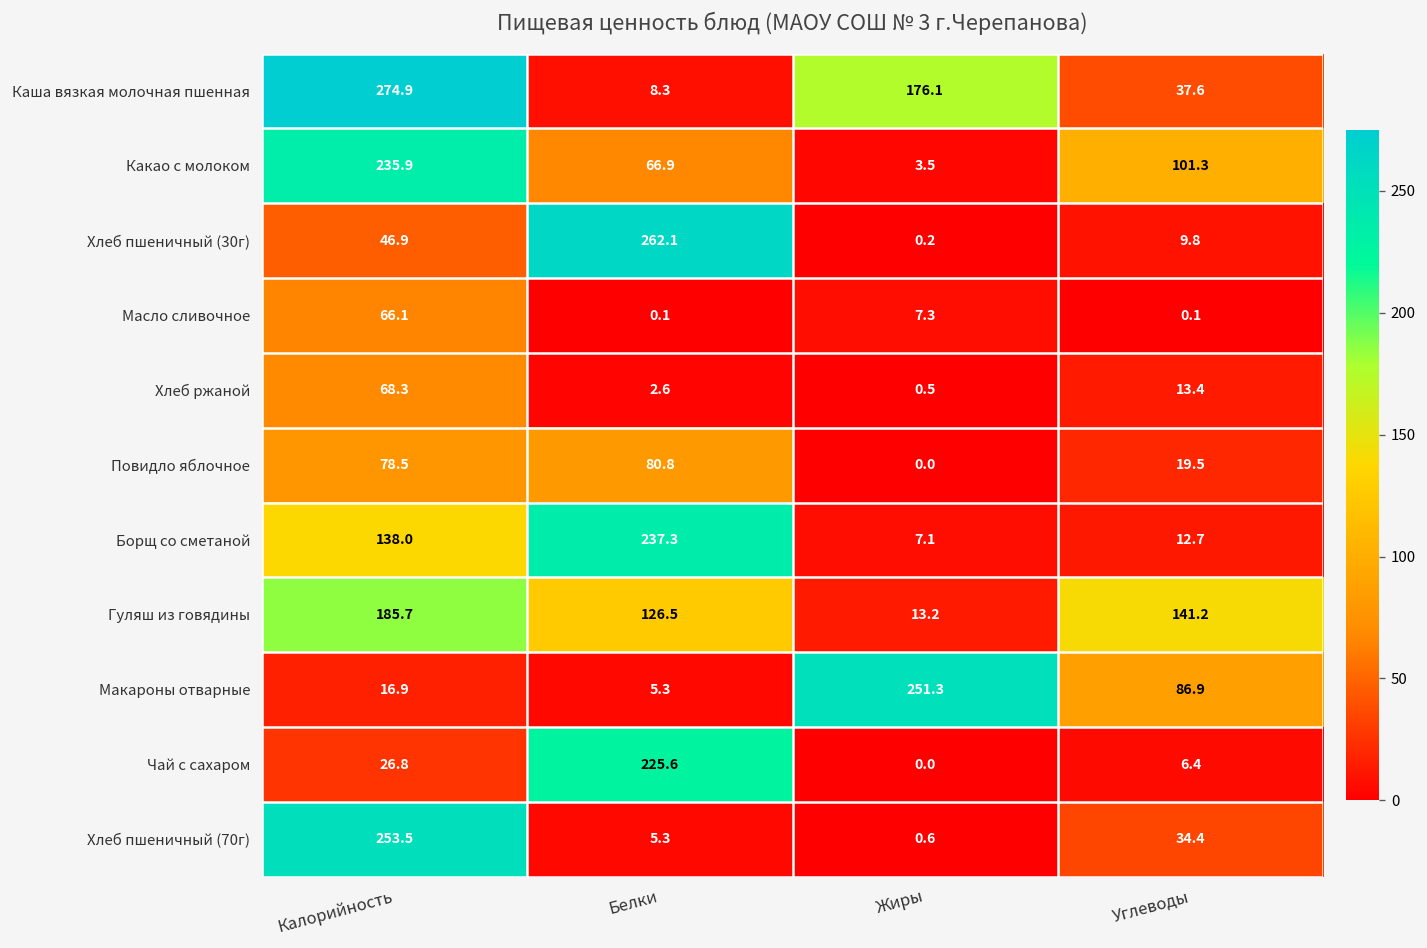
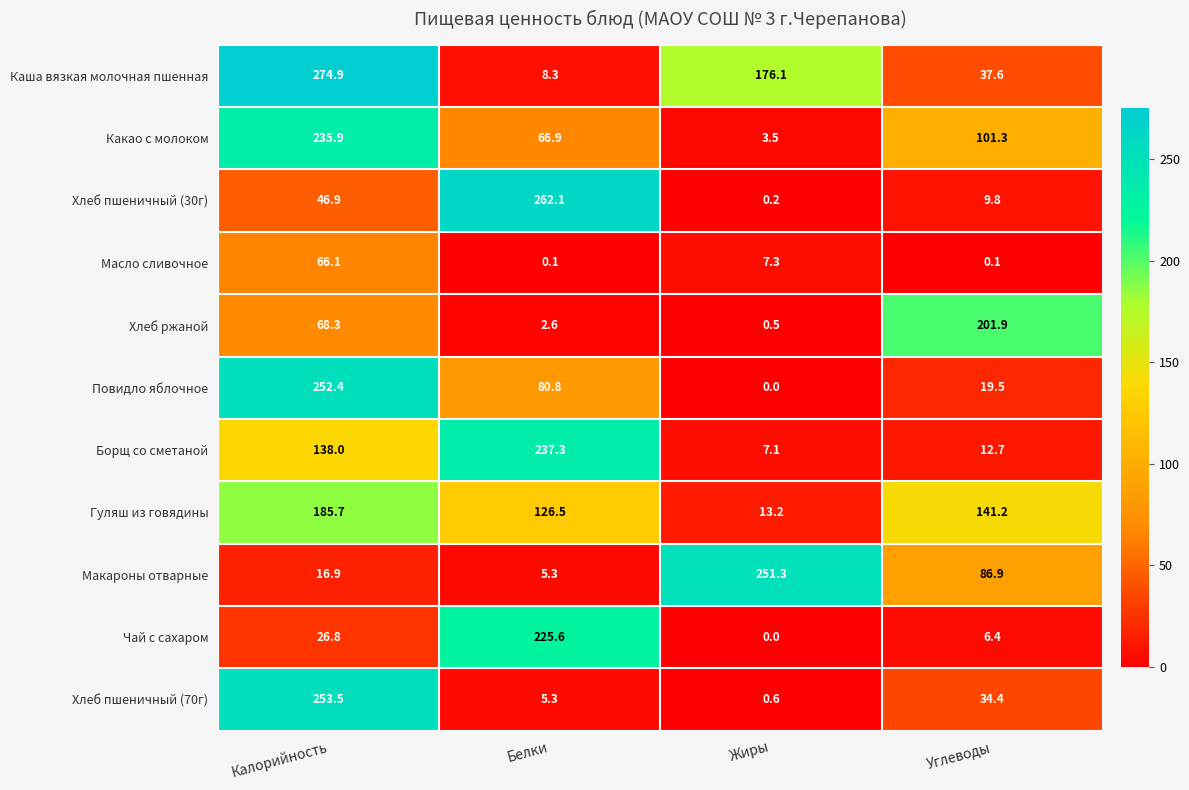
Хлеб ржаной, Углеводы: 13.4 -> 201.9
Повидло яблочное, Калорийность: 78.5 -> 252.4
